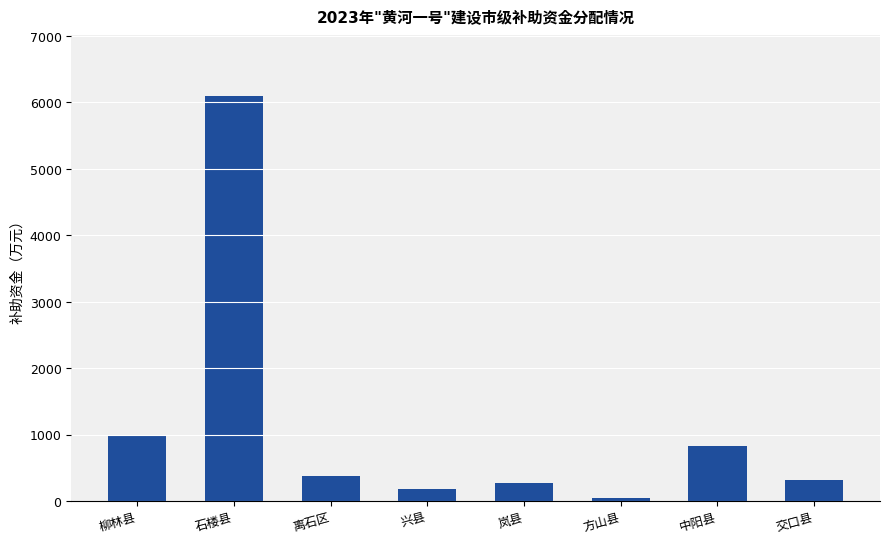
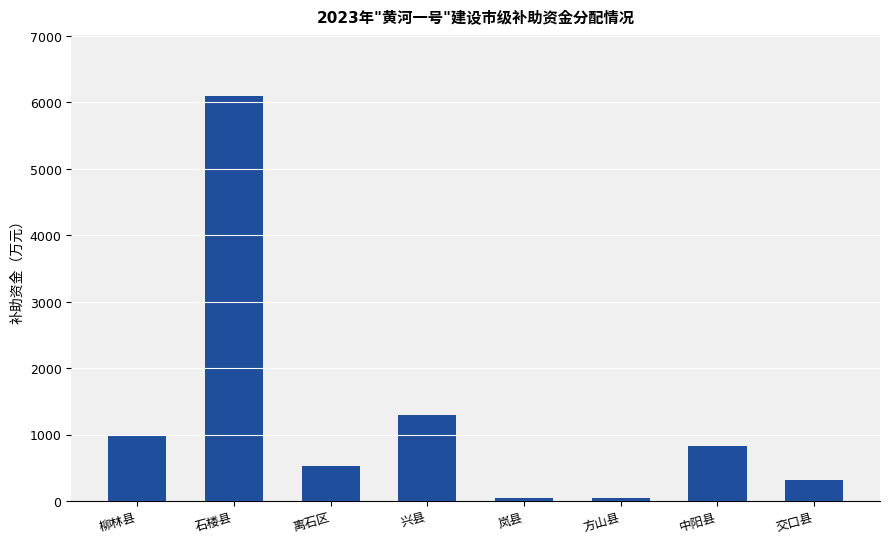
离石区: 400 -> 500
兴县: 200 -> 1300
岚县: 300 -> 100
